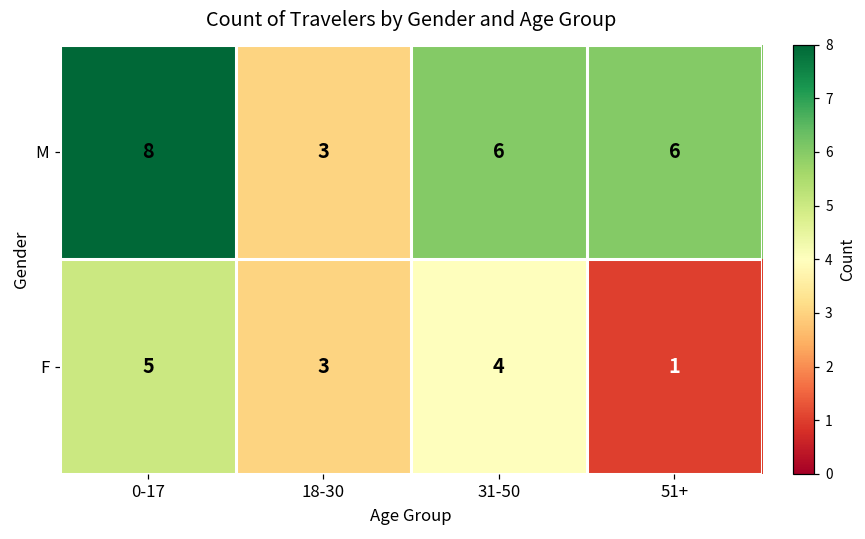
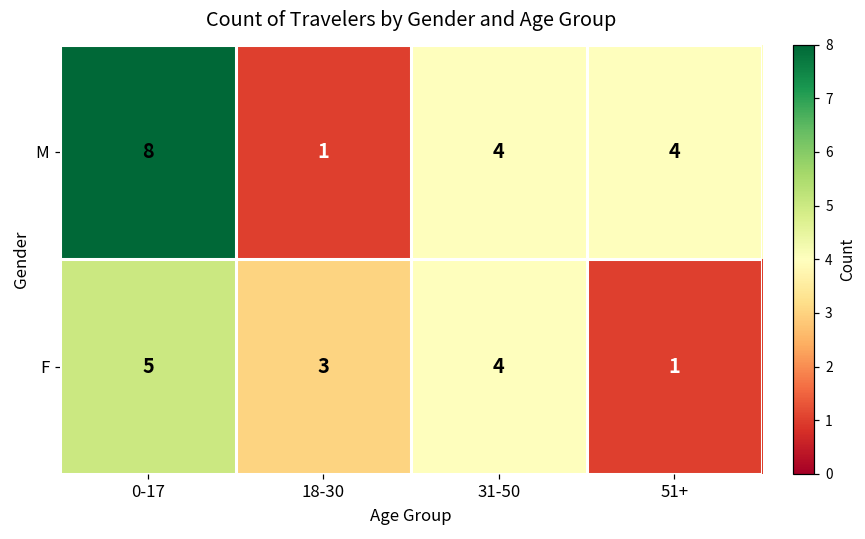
M, 18-30: 3 -> 1
M, 31-50: 6 -> 4
M, 51+: 6 -> 4
